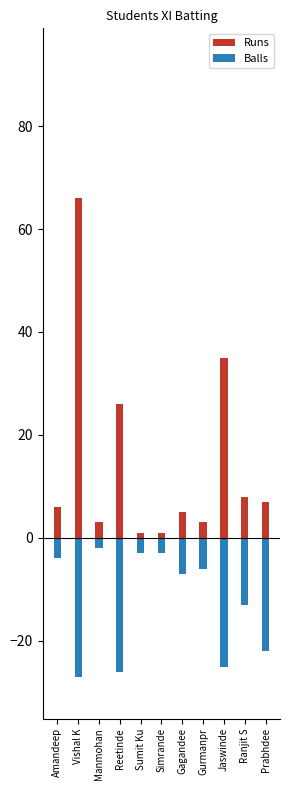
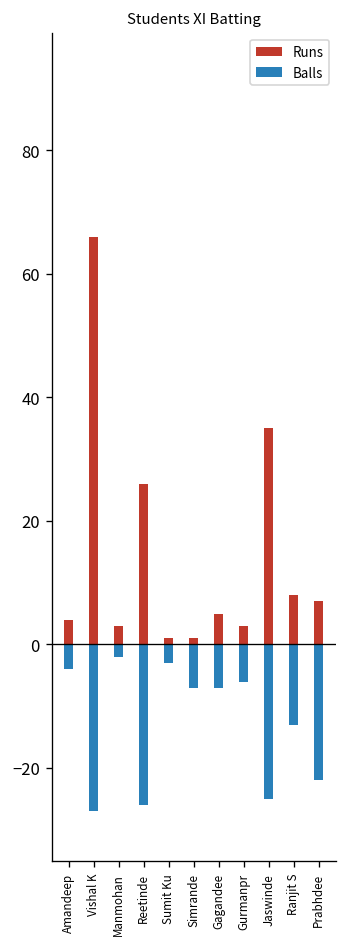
Runs, Amandeep: 6 -> 4
Balls, Simrande: -3 -> -7
